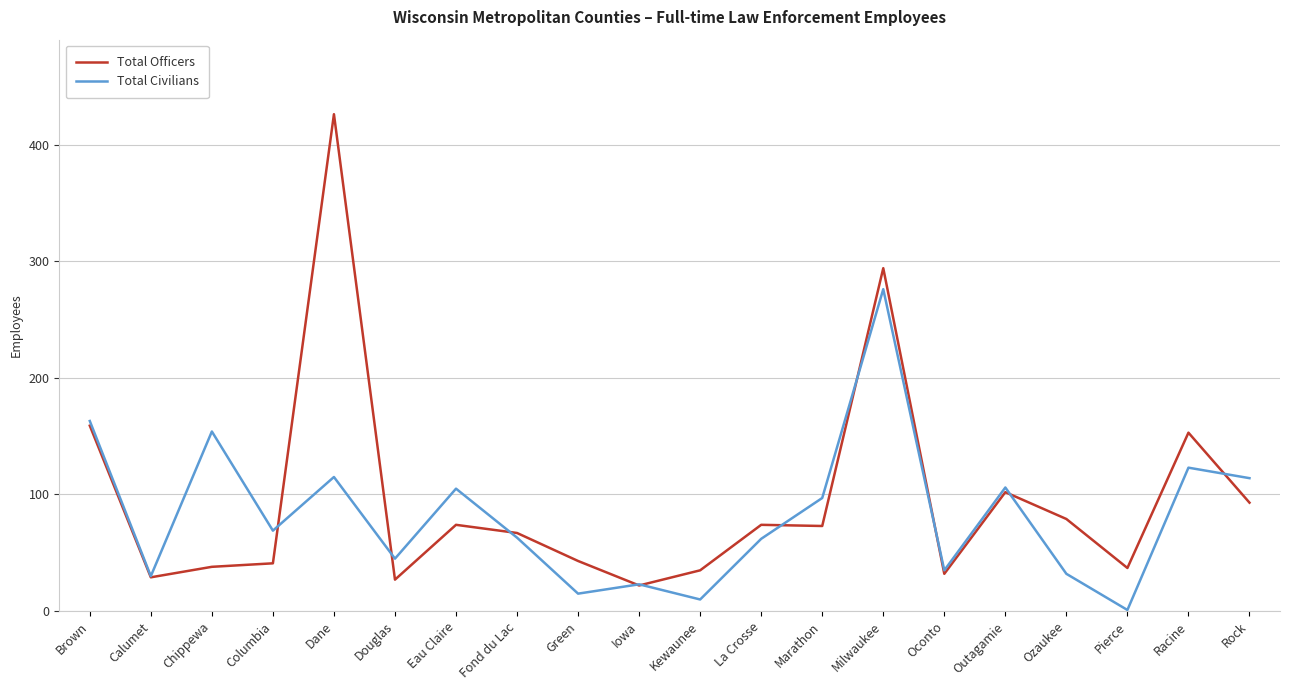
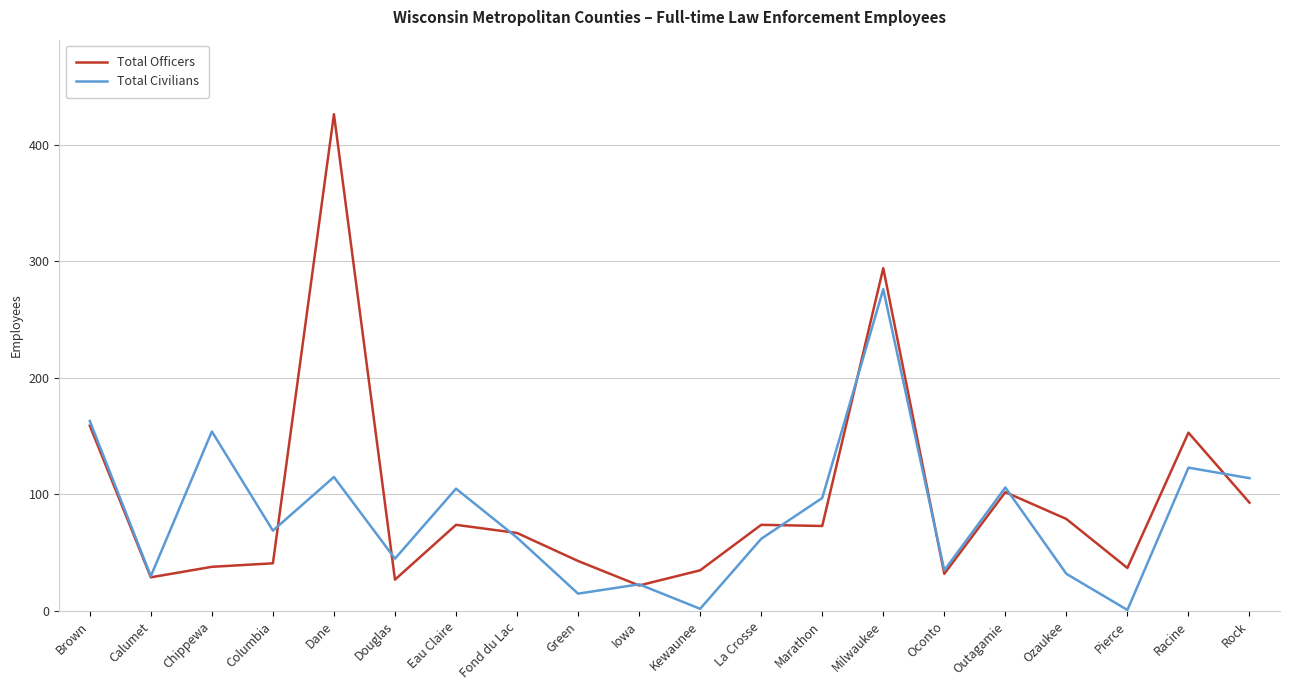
Total Civilians, Kewaunee: 10 -> 2
